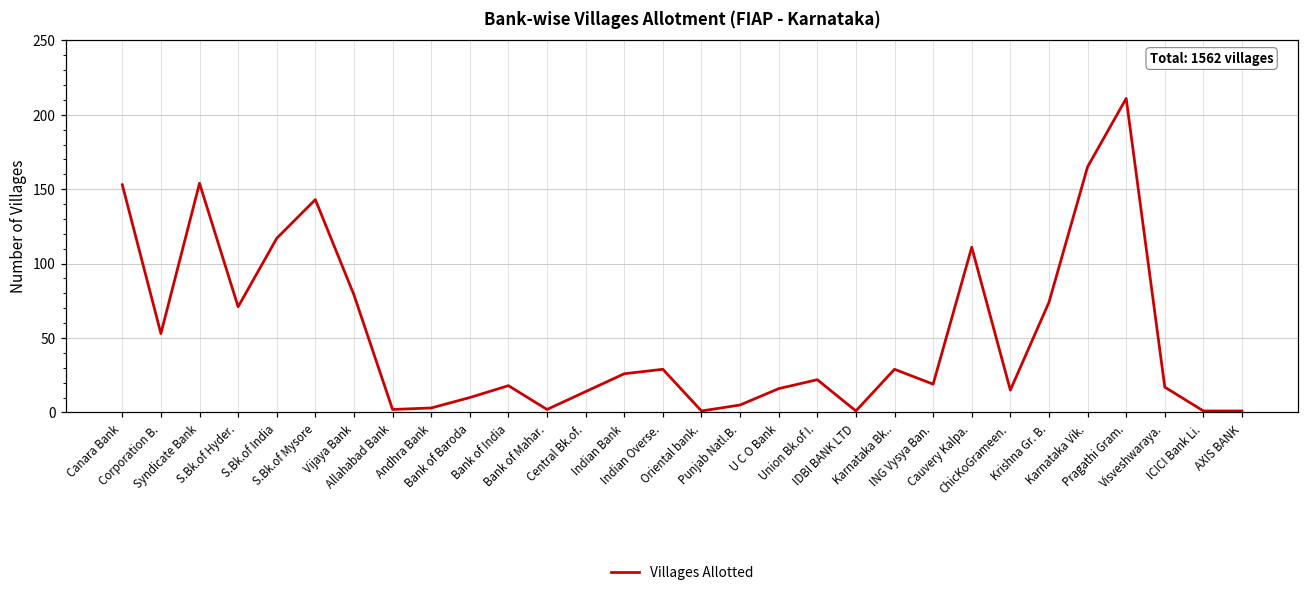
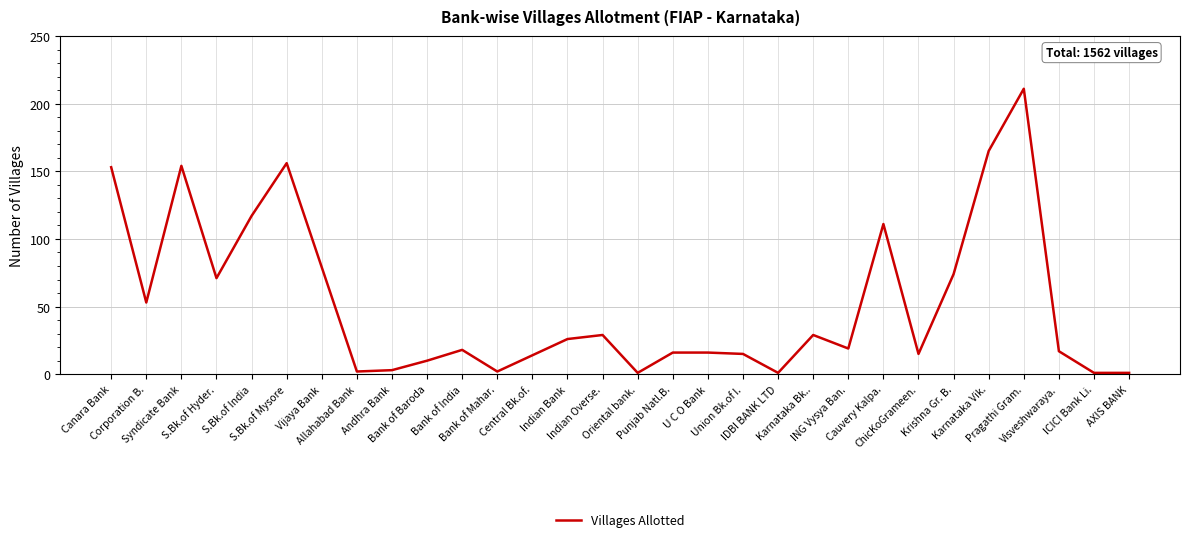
S.Bk.of Mysore: 143 -> 156
Punjab Natl.B.: 5 -> 16
Union Bk.of I.: 22 -> 15
